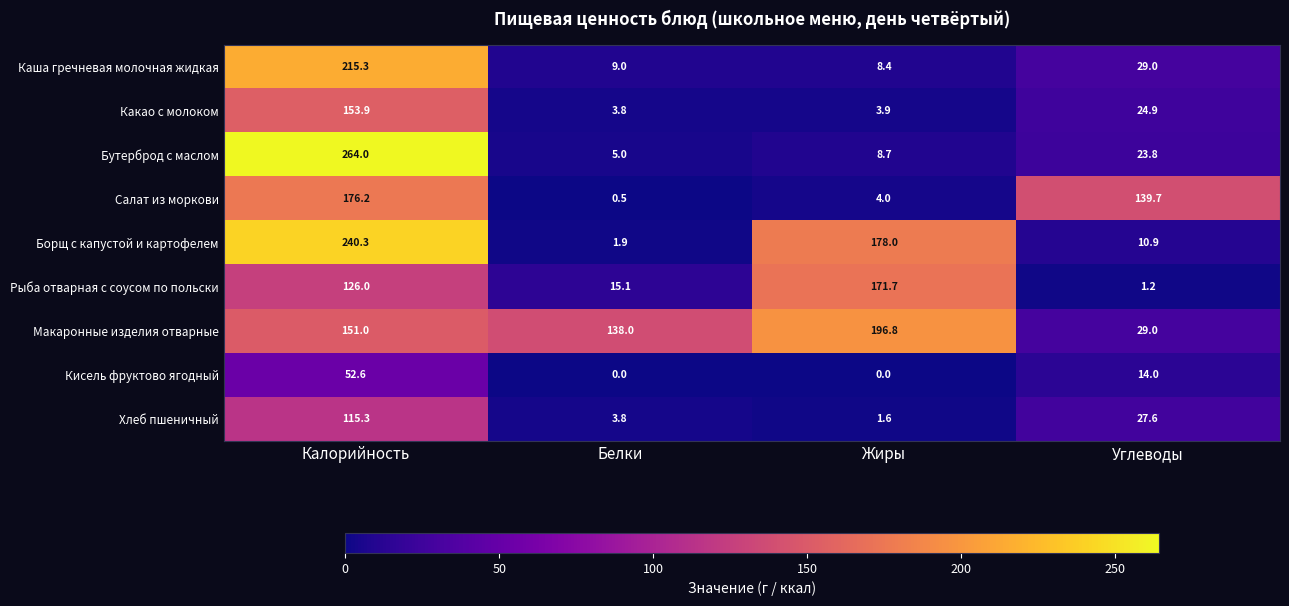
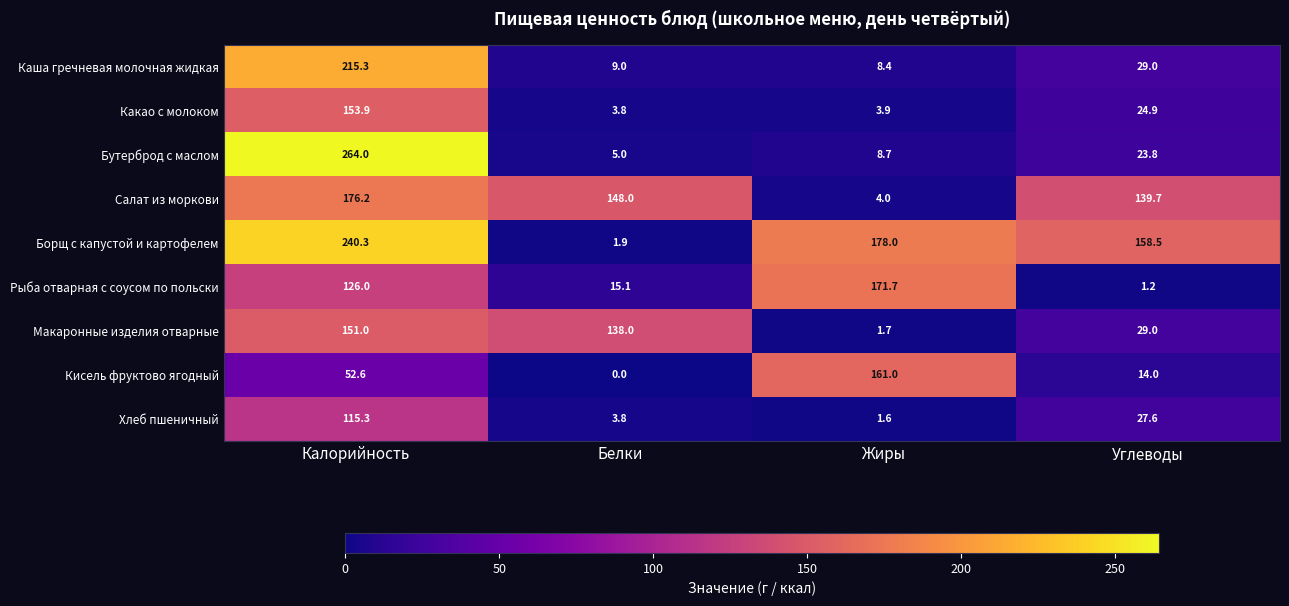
Салат из моркови, Белки: 0.5 -> 148.0
Борщ с капустой и картофелем, Углеводы: 10.9 -> 158.5
Макаронные изделия отварные, Жиры: 196.8 -> 1.7
Кисель фруктово ягодный, Жиры: 0.0 -> 161.0
